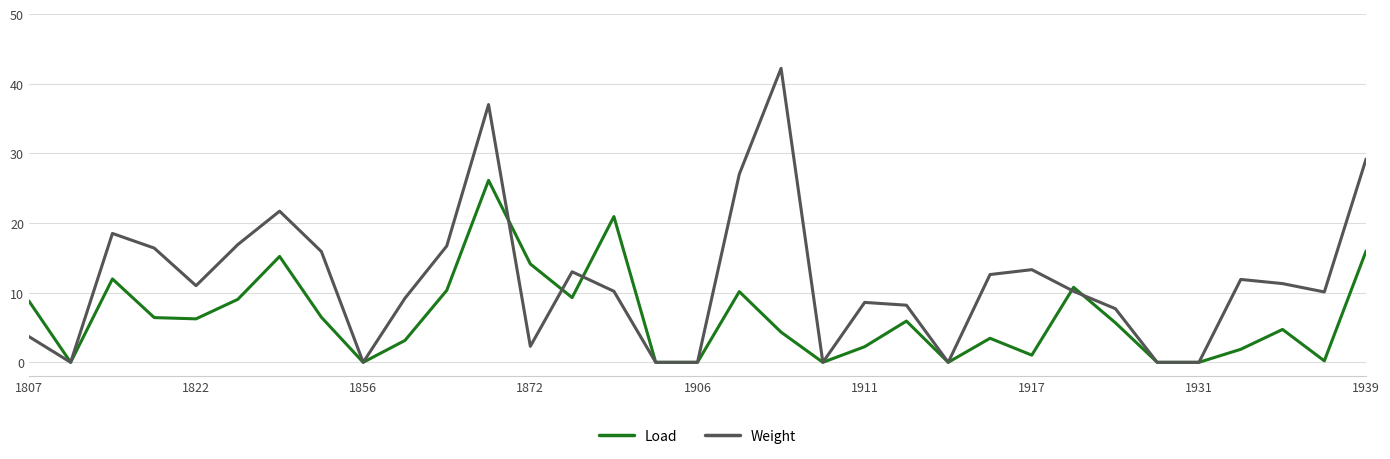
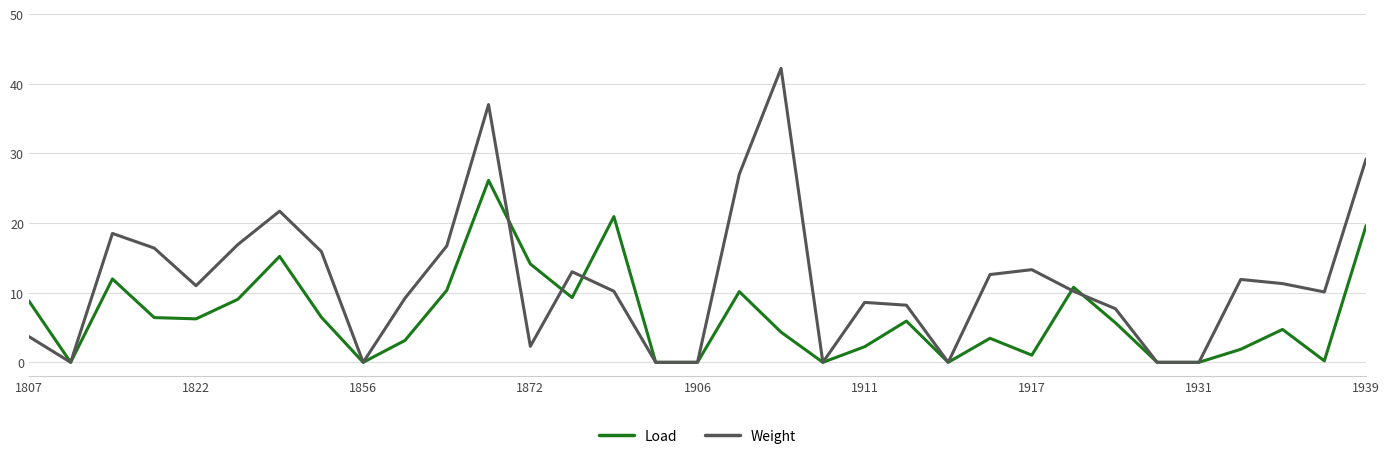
Load, 1939: 16 -> 20
